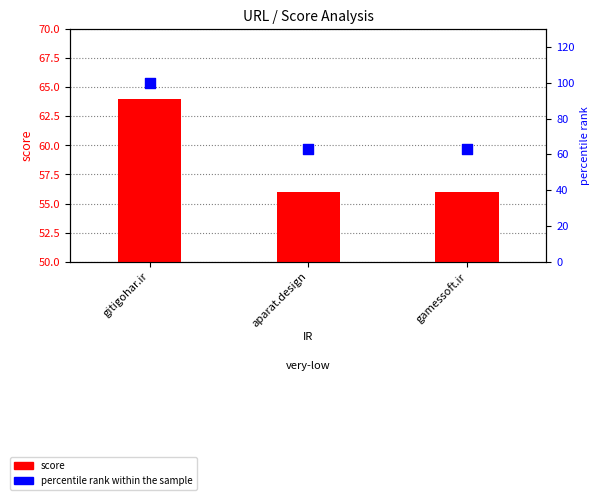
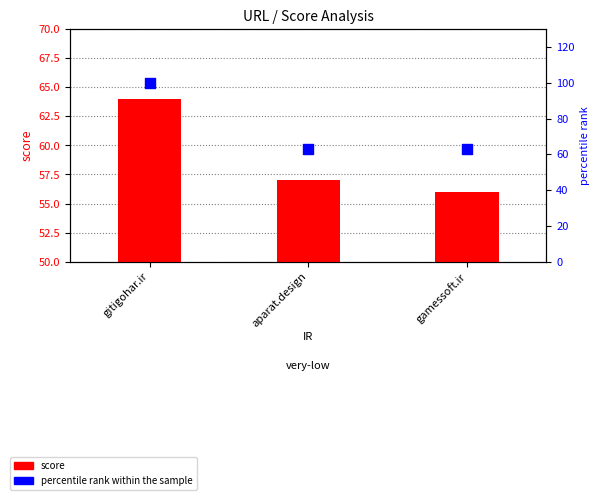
score, aparat.design: 56 -> 57
